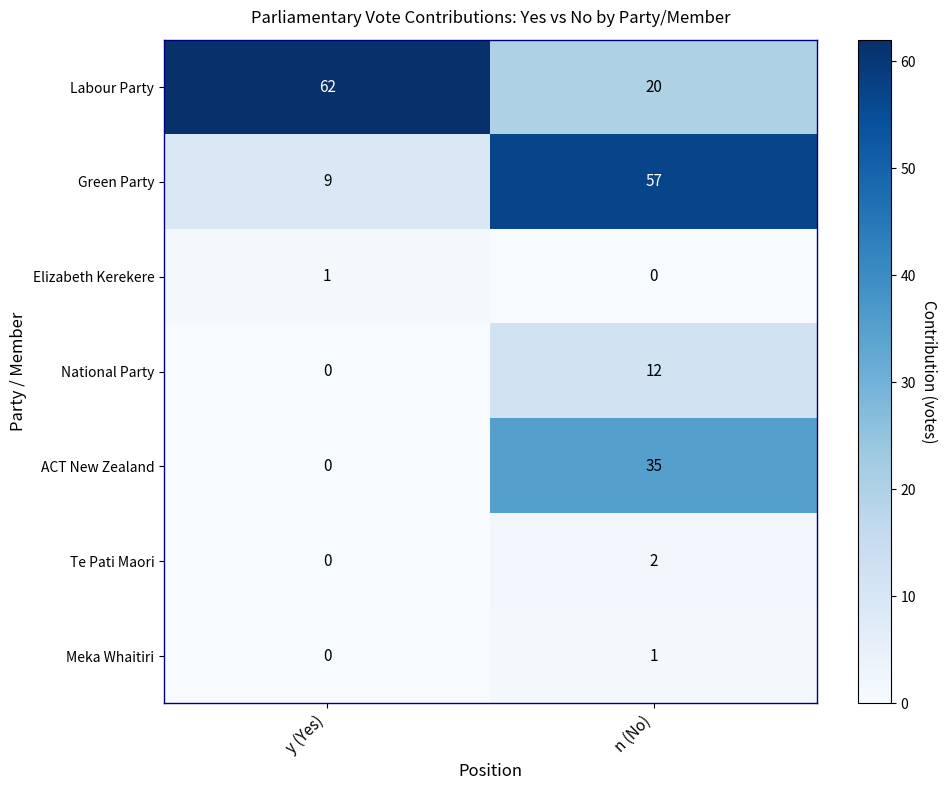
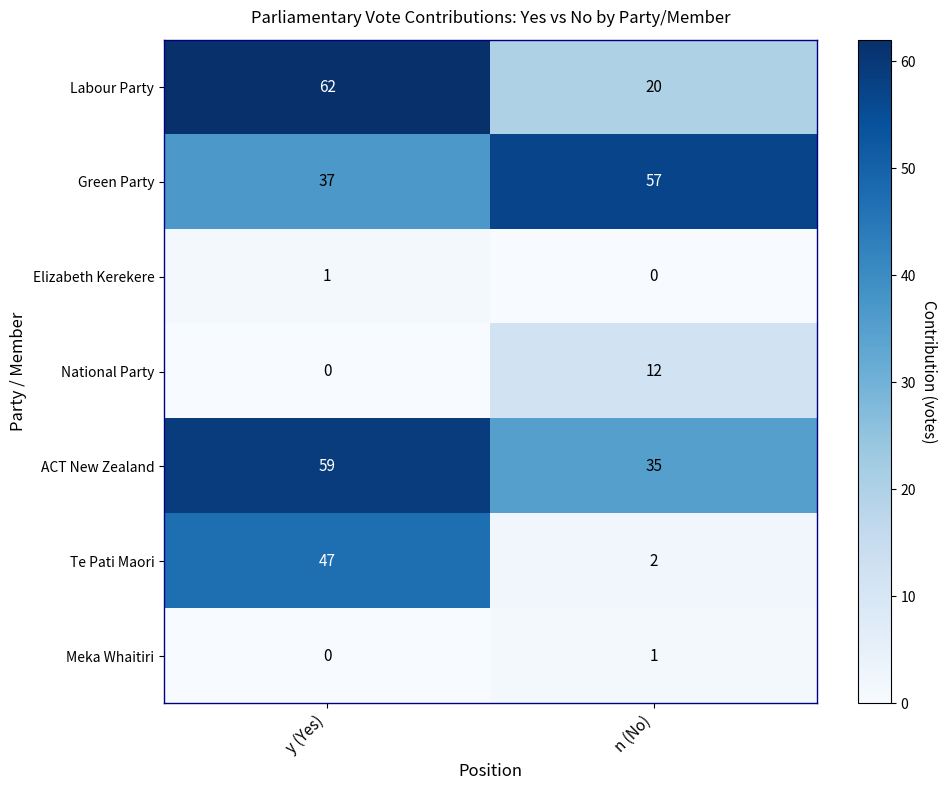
Green Party, y (Yes): 9 -> 37
ACT New Zealand, y (Yes): 0 -> 59
Te Pati Maori, y (Yes): 0 -> 47
